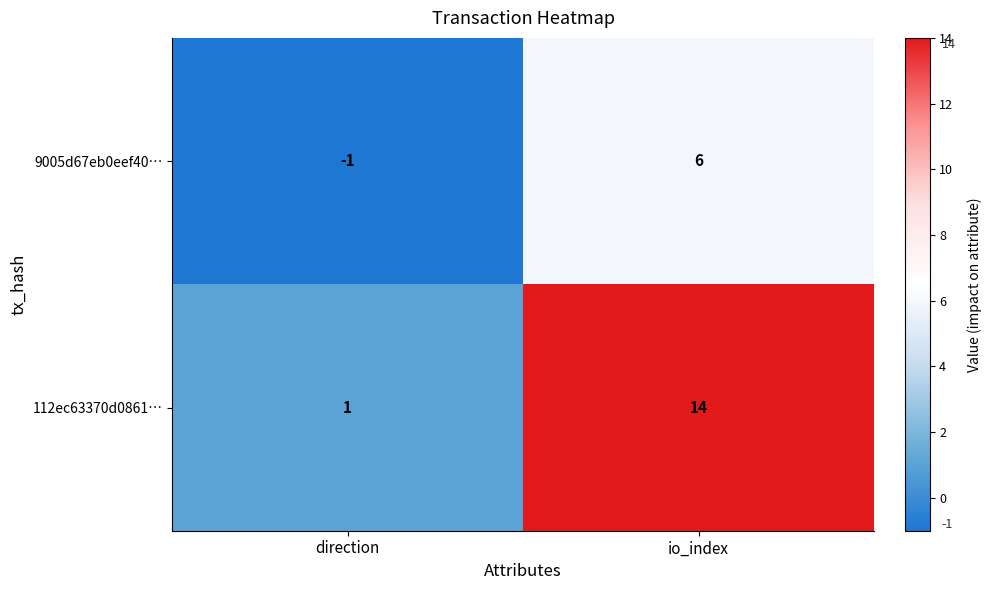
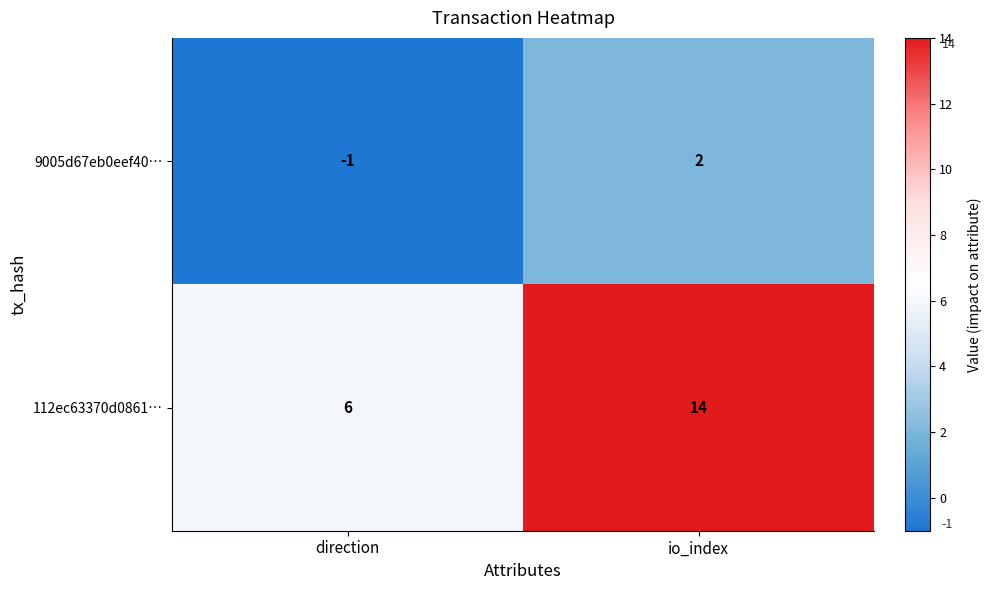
9005d67eb0eef40…, io_index: 6 -> 2
112ec63370d0861…, direction: 1 -> 6
